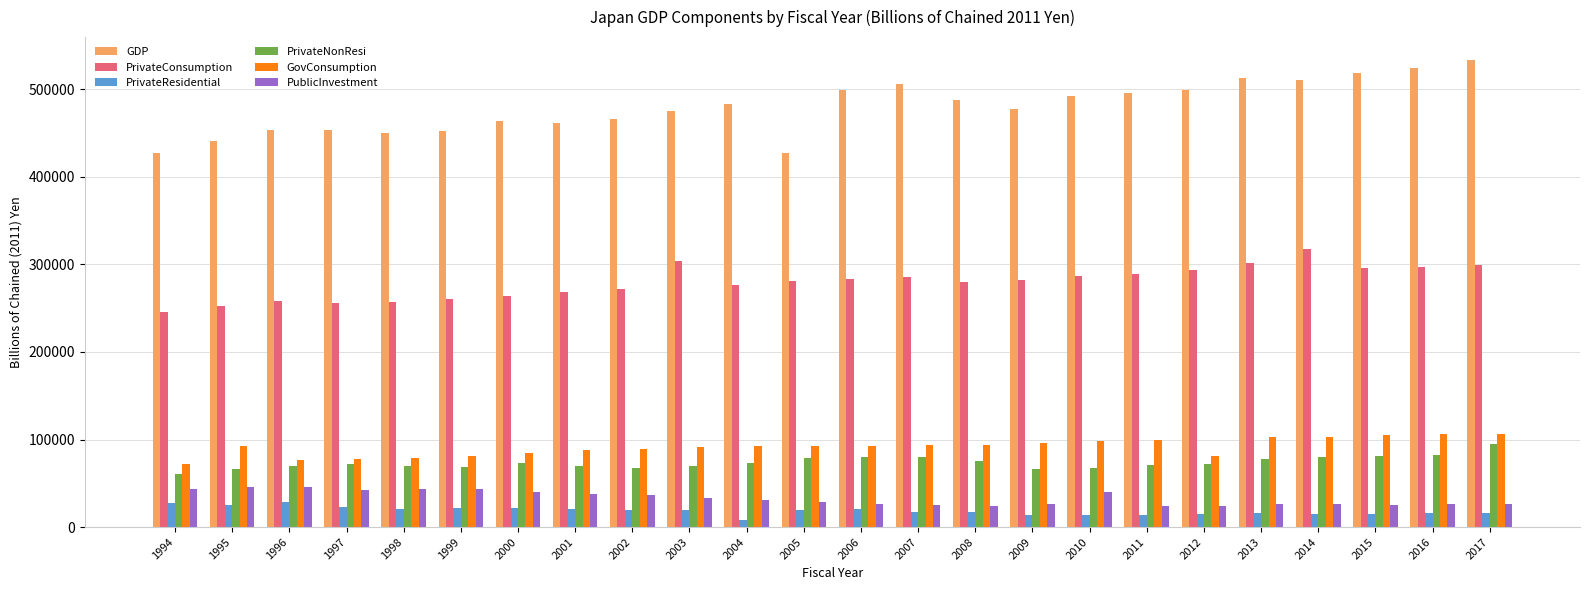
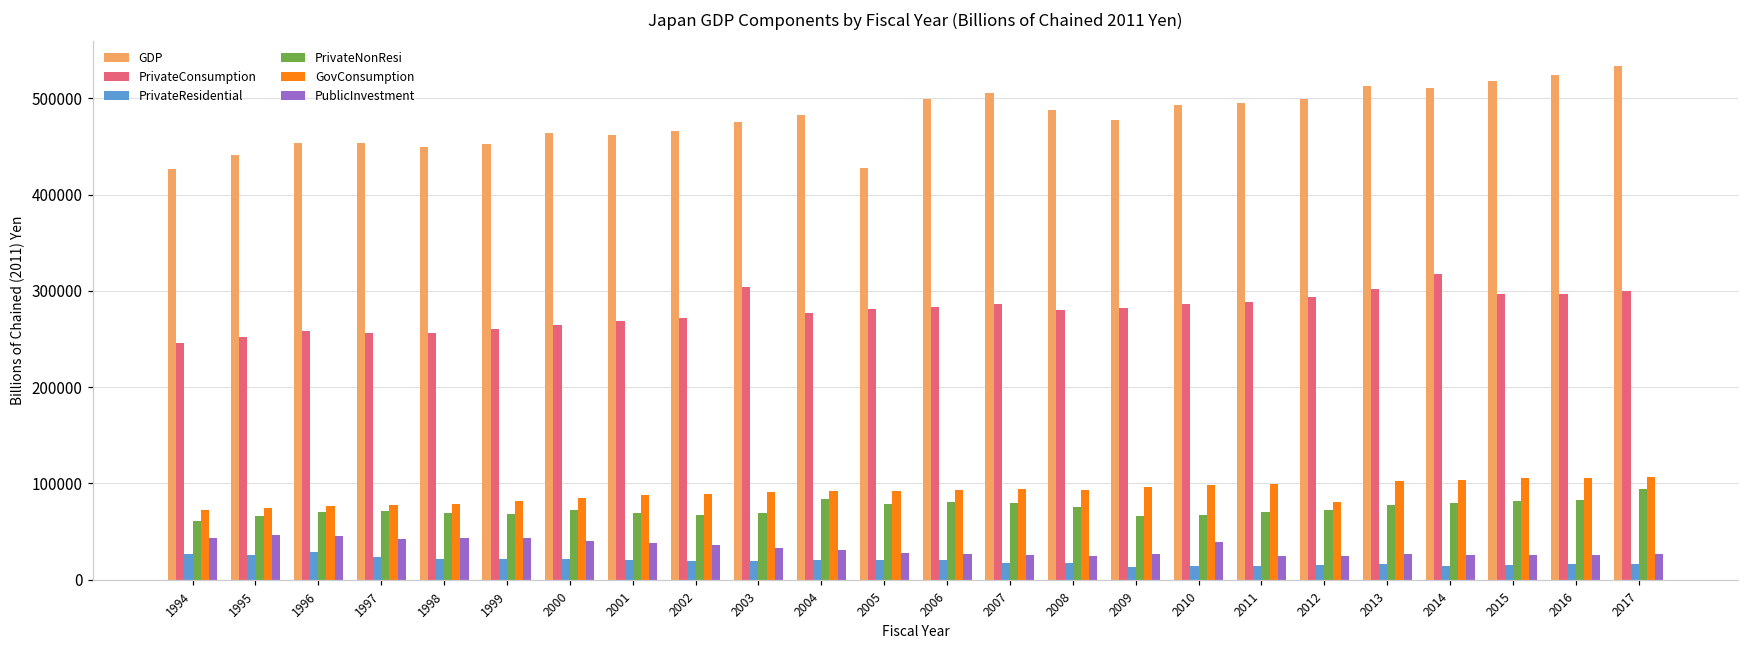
GovConsumption, 1995: 90000 -> 70000
PrivateResidential, 2004: 10000 -> 20000
PrivateNonResi, 2004: 70000 -> 80000
